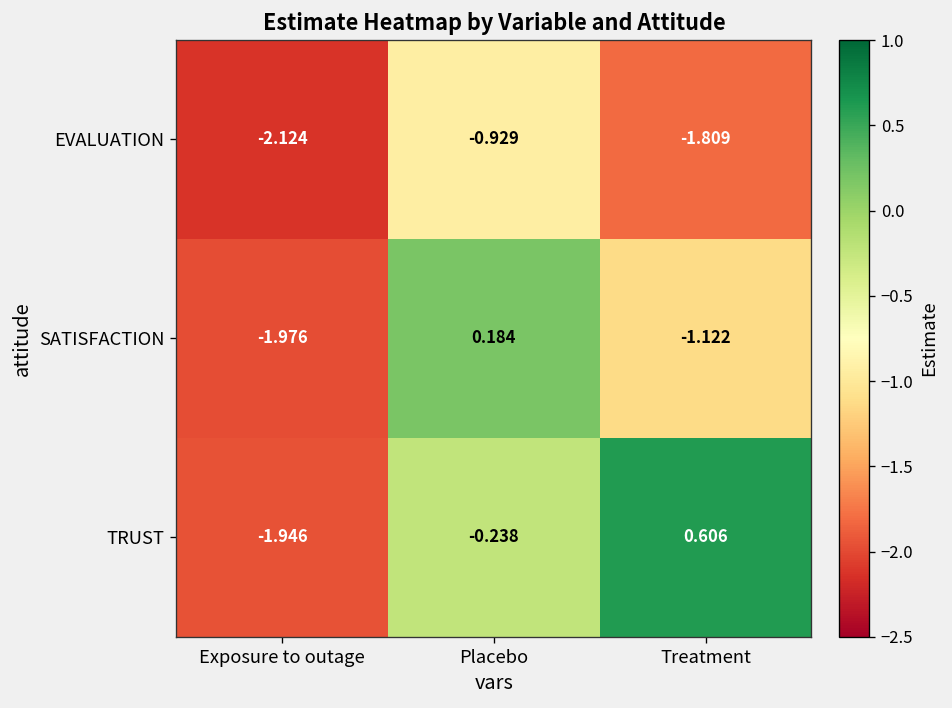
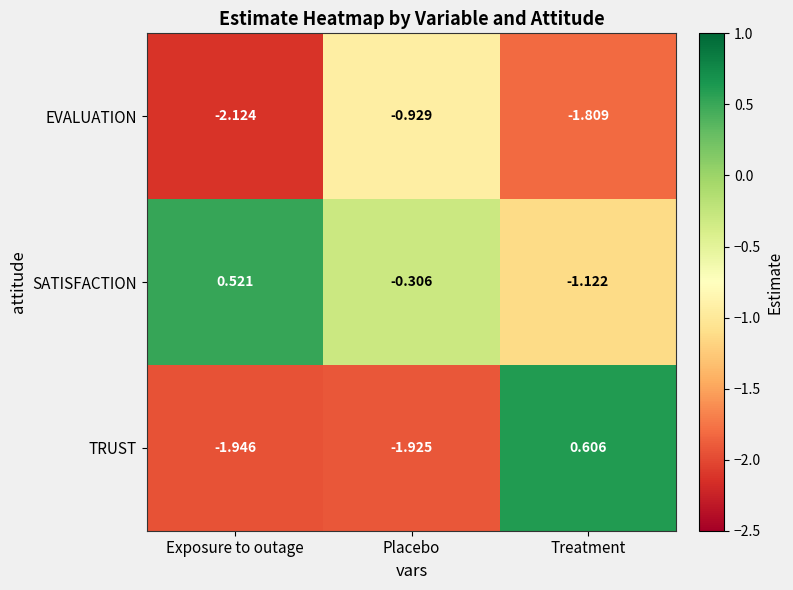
SATISFACTION, Exposure to outage: -1.976 -> 0.521
SATISFACTION, Placebo: 0.184 -> -0.306
TRUST, Placebo: -0.238 -> -1.925
